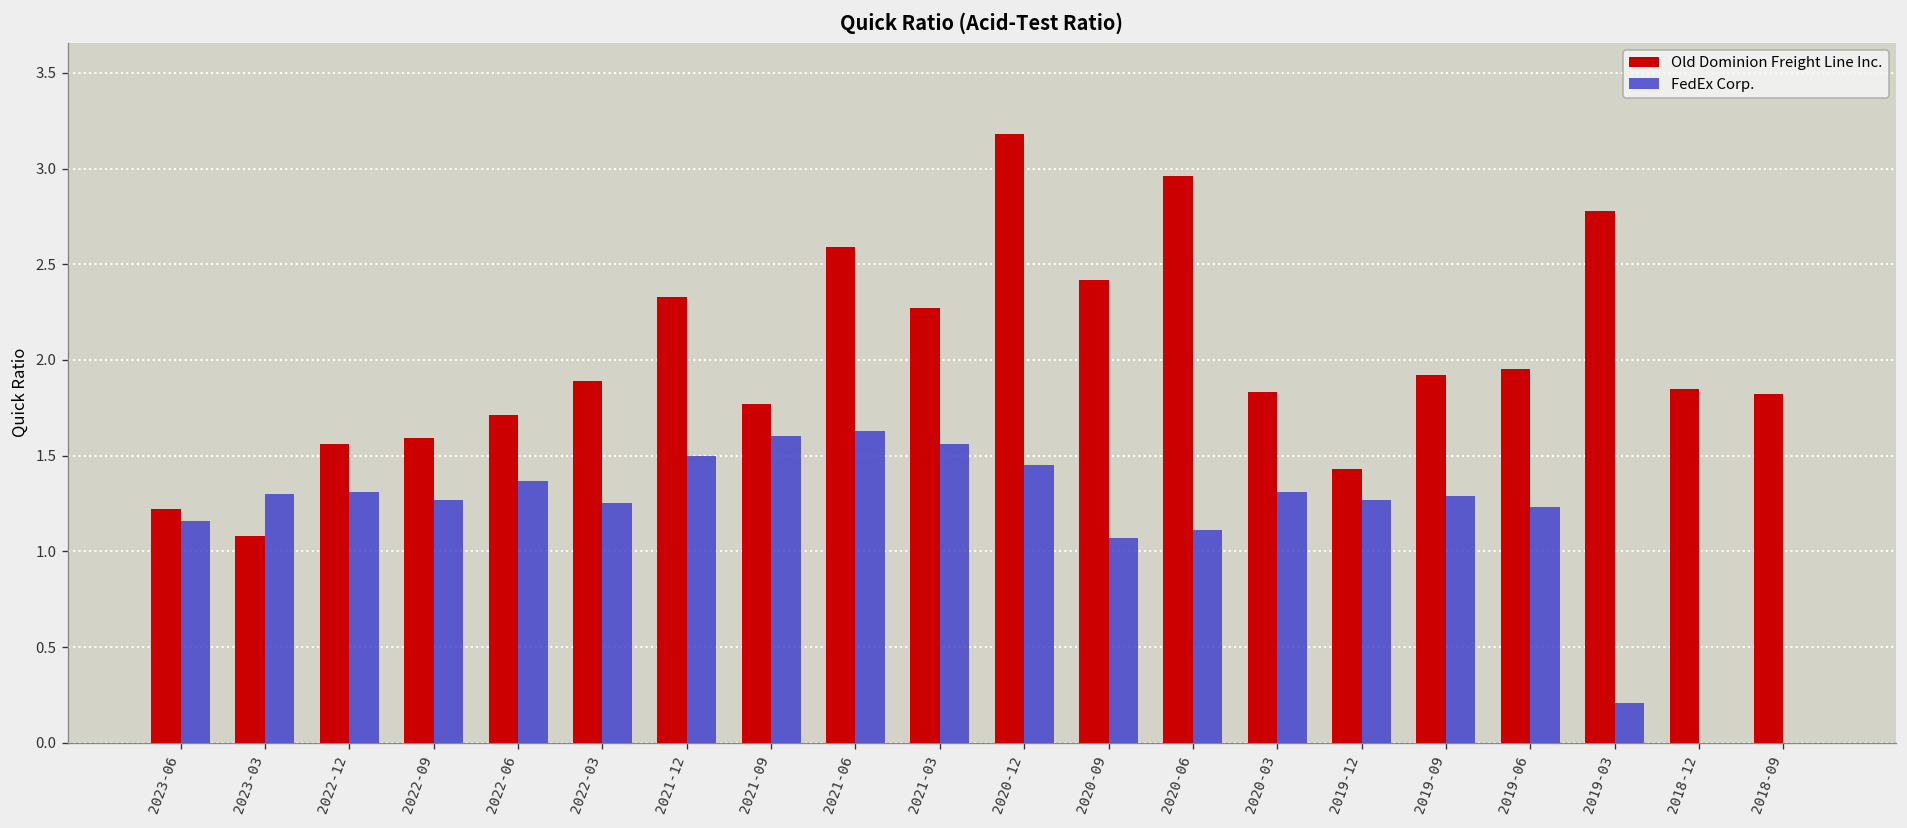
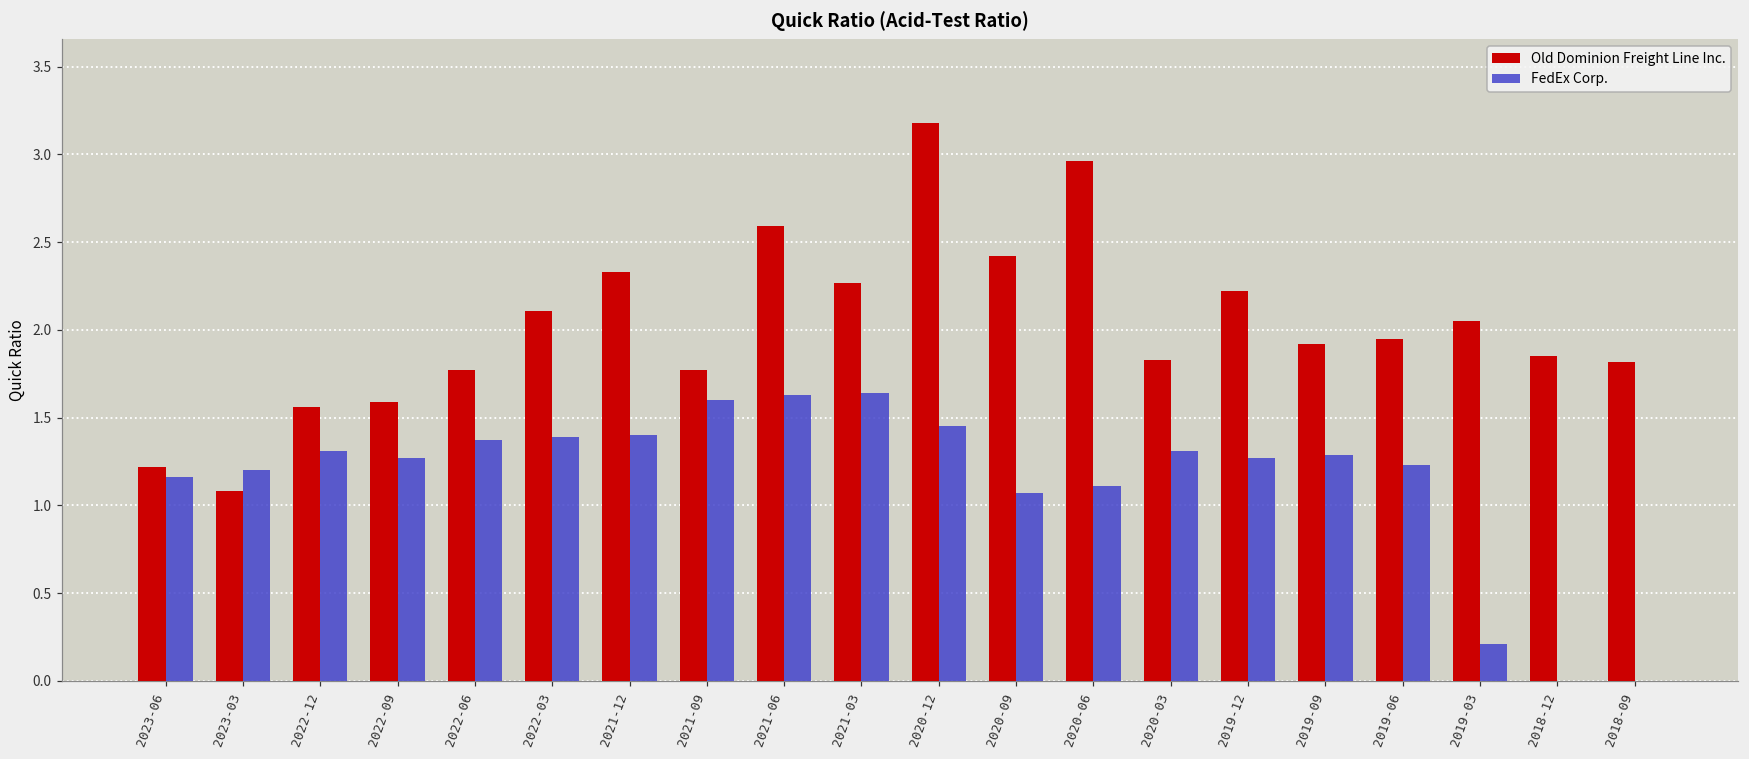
FedEx Corp., 2023-03: 1.3 -> 1.2
Old Dominion Freight Line Inc., 2022-06: 1.71 -> 1.77
Old Dominion Freight Line Inc., 2022-03: 1.89 -> 2.11
FedEx Corp., 2022-03: 1.25 -> 1.39
FedEx Corp., 2021-12: 1.5 -> 1.4
FedEx Corp., 2021-03: 1.56 -> 1.64
Old Dominion Freight Line Inc., 2019-12: 1.43 -> 2.22
Old Dominion Freight Line Inc., 2019-03: 2.78 -> 2.05
